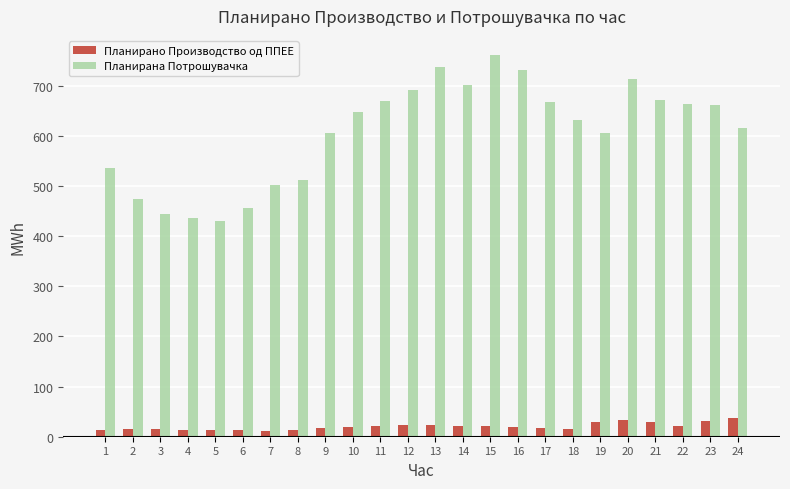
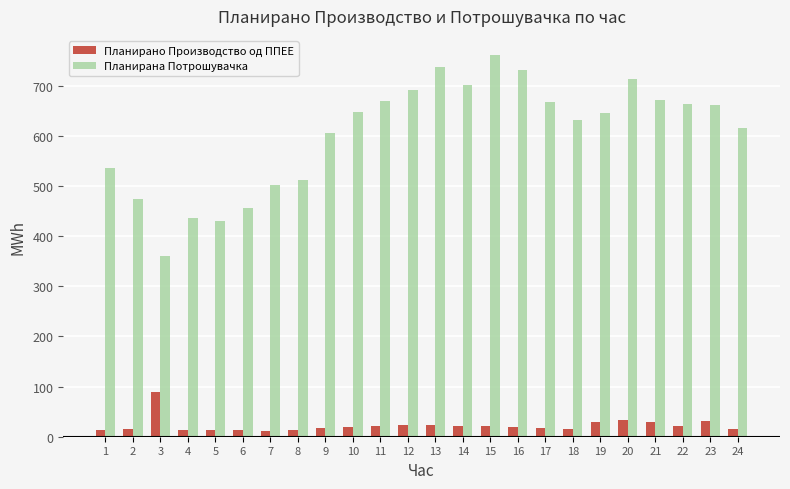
Планирано Производство од ППЕЕ, 3: 20 -> 90
Планирана Потрошувачка, 3: 440 -> 360
Планирана Потрошувачка, 19: 600 -> 650
Планирано Производство од ППЕЕ, 24: 40 -> 20
